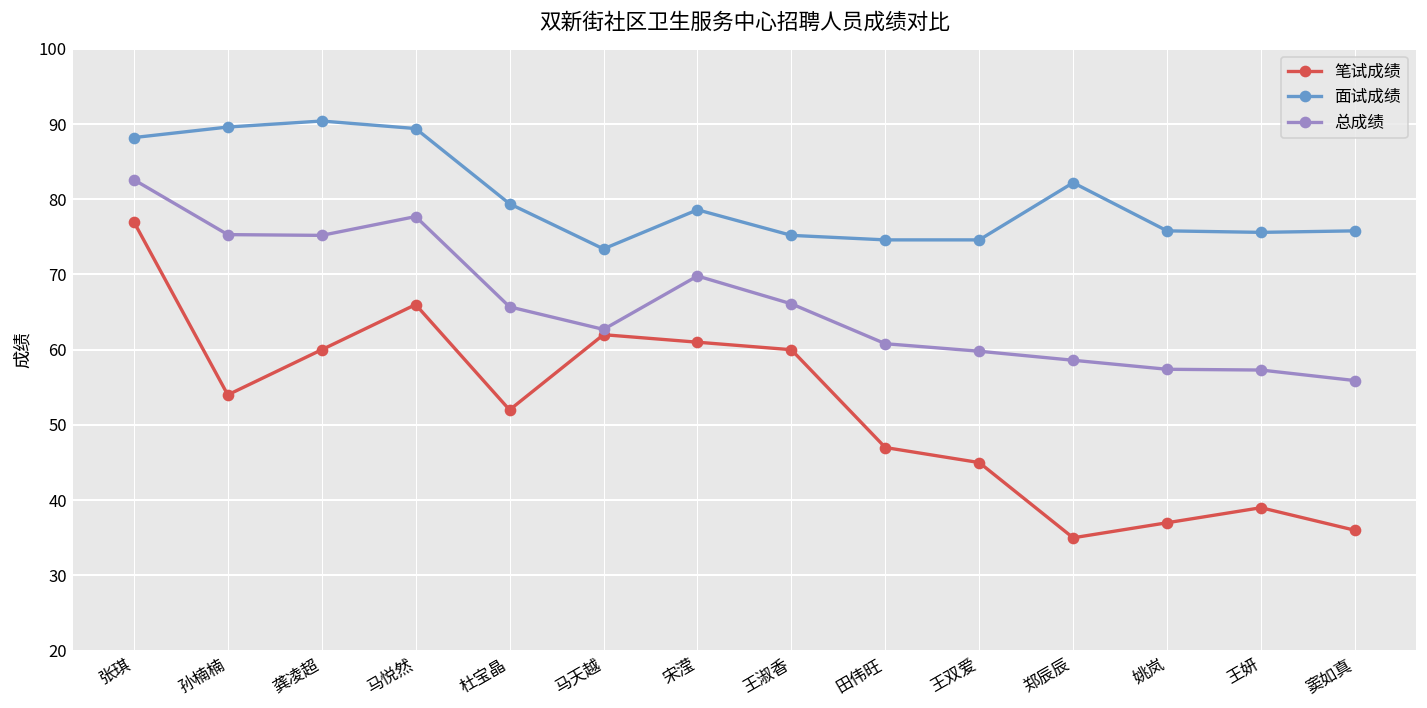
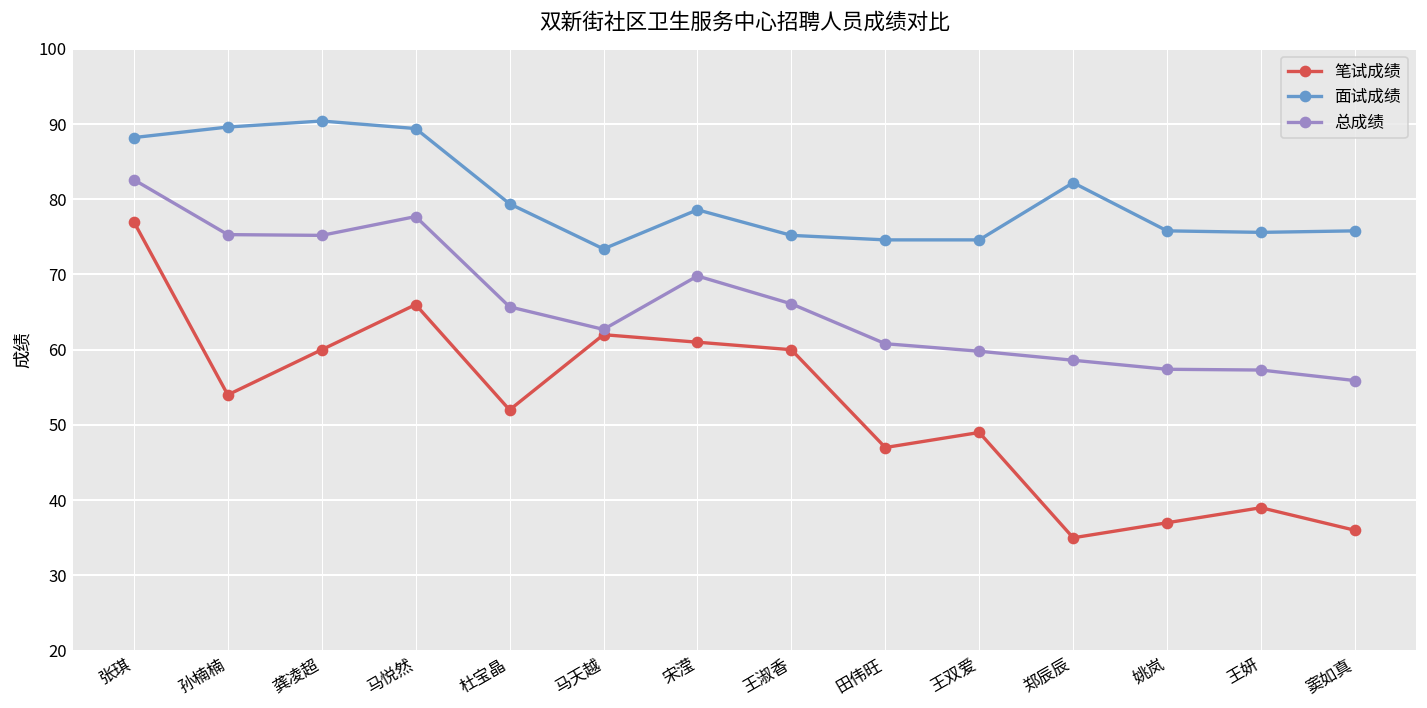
笔试成绩, 王双爱: 45 -> 49
